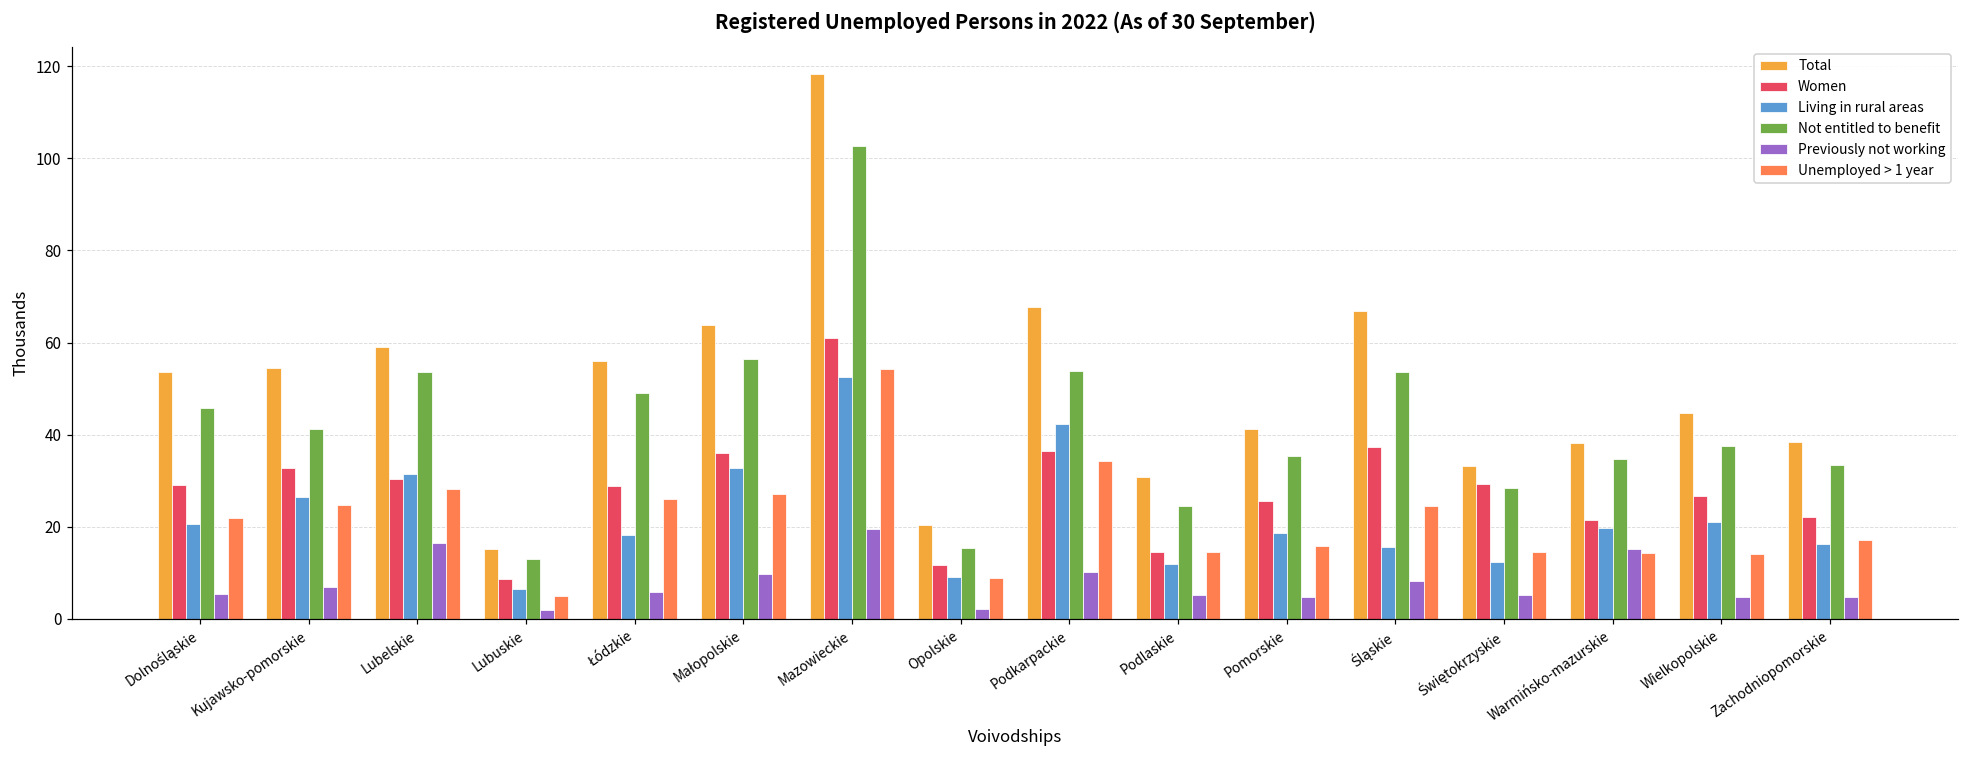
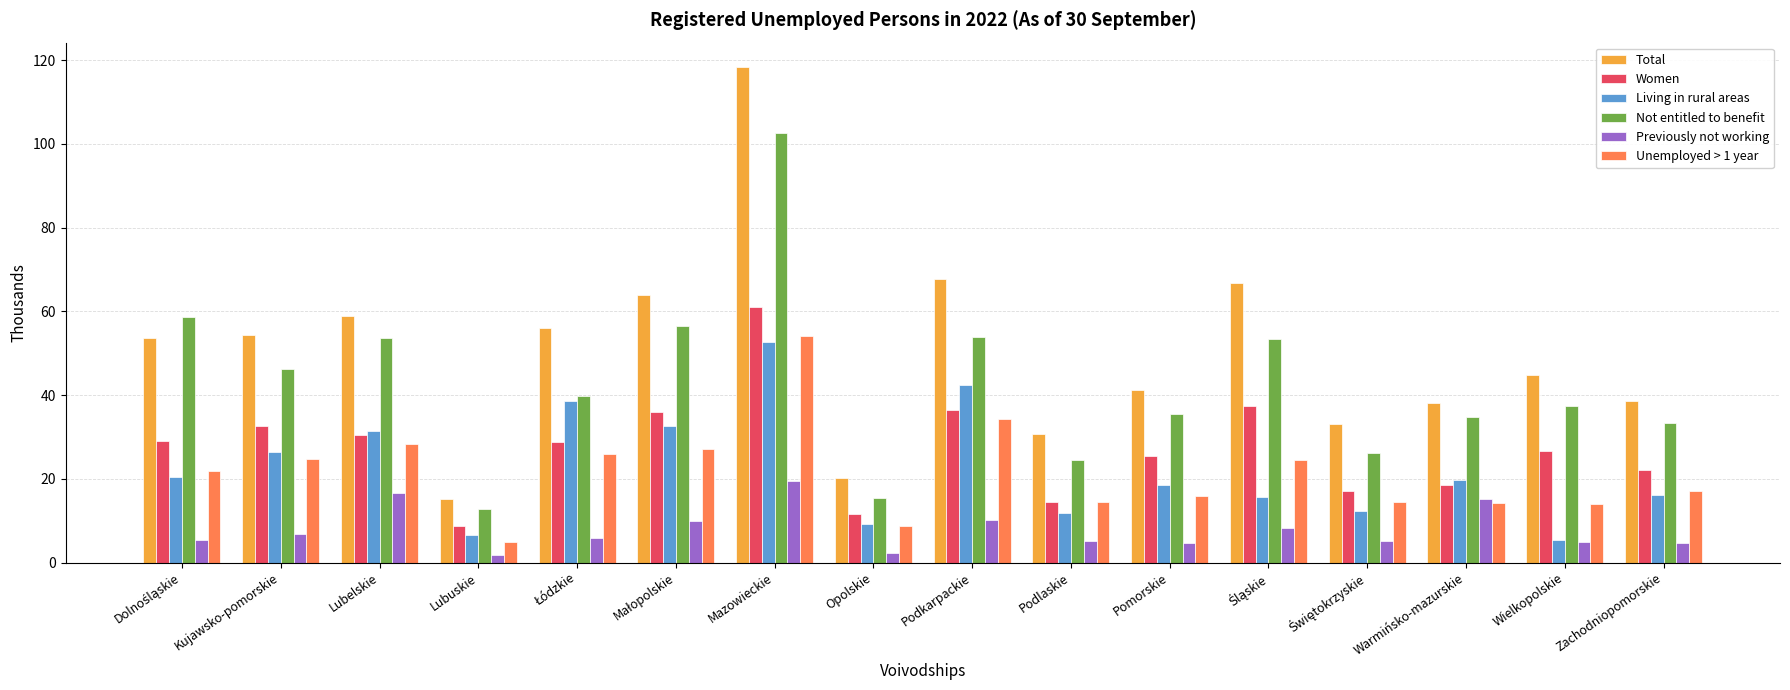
Not entitled to benefit, Dolnośląskie: 46 -> 59
Not entitled to benefit, Kujawsko-pomorskie: 41 -> 46
Living in rural areas, Łódzkie: 18 -> 39
Not entitled to benefit, Łódzkie: 49 -> 40
Women, Świętokrzyskie: 29 -> 17
Not entitled to benefit, Świętokrzyskie: 29 -> 26
Women, Warmińsko-mazurskie: 22 -> 19
Living in rural areas, Wielkopolskie: 21 -> 5
